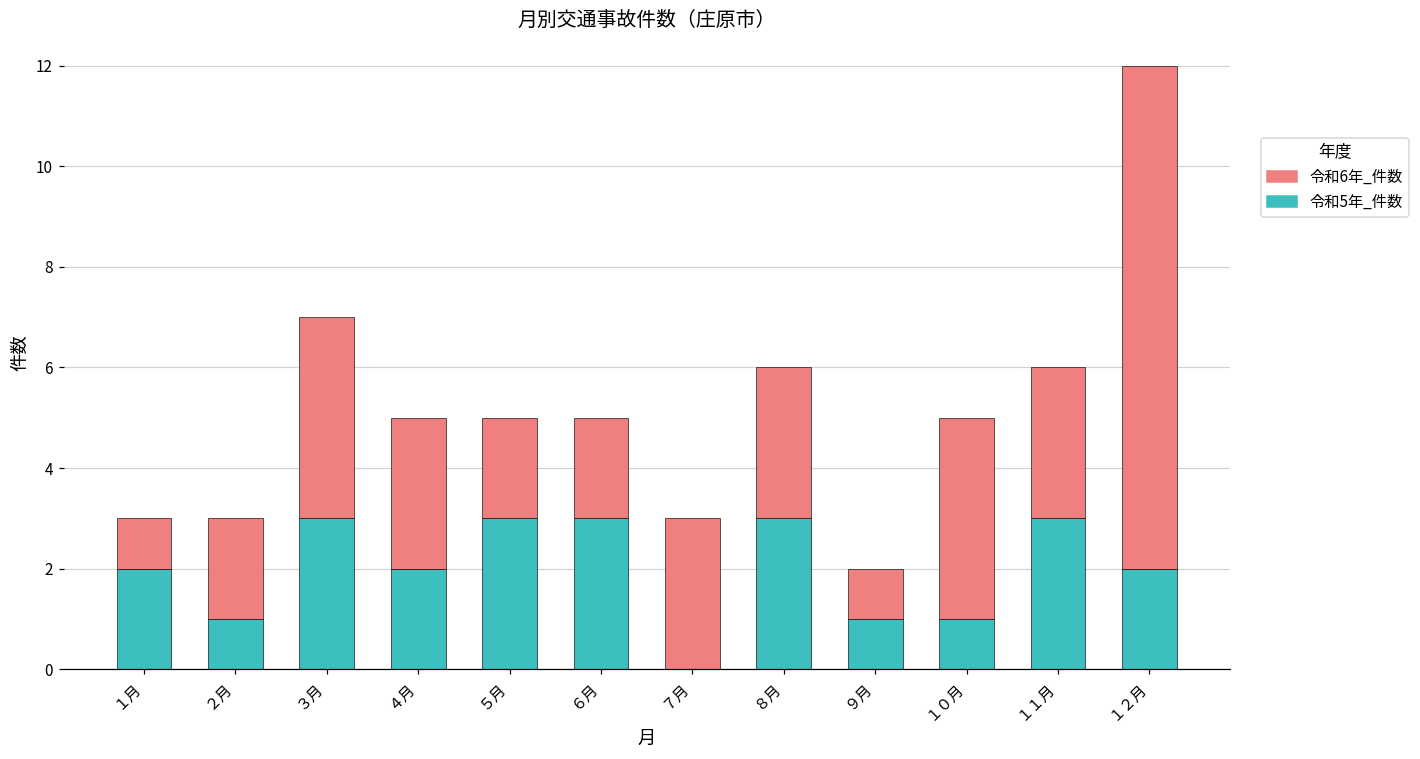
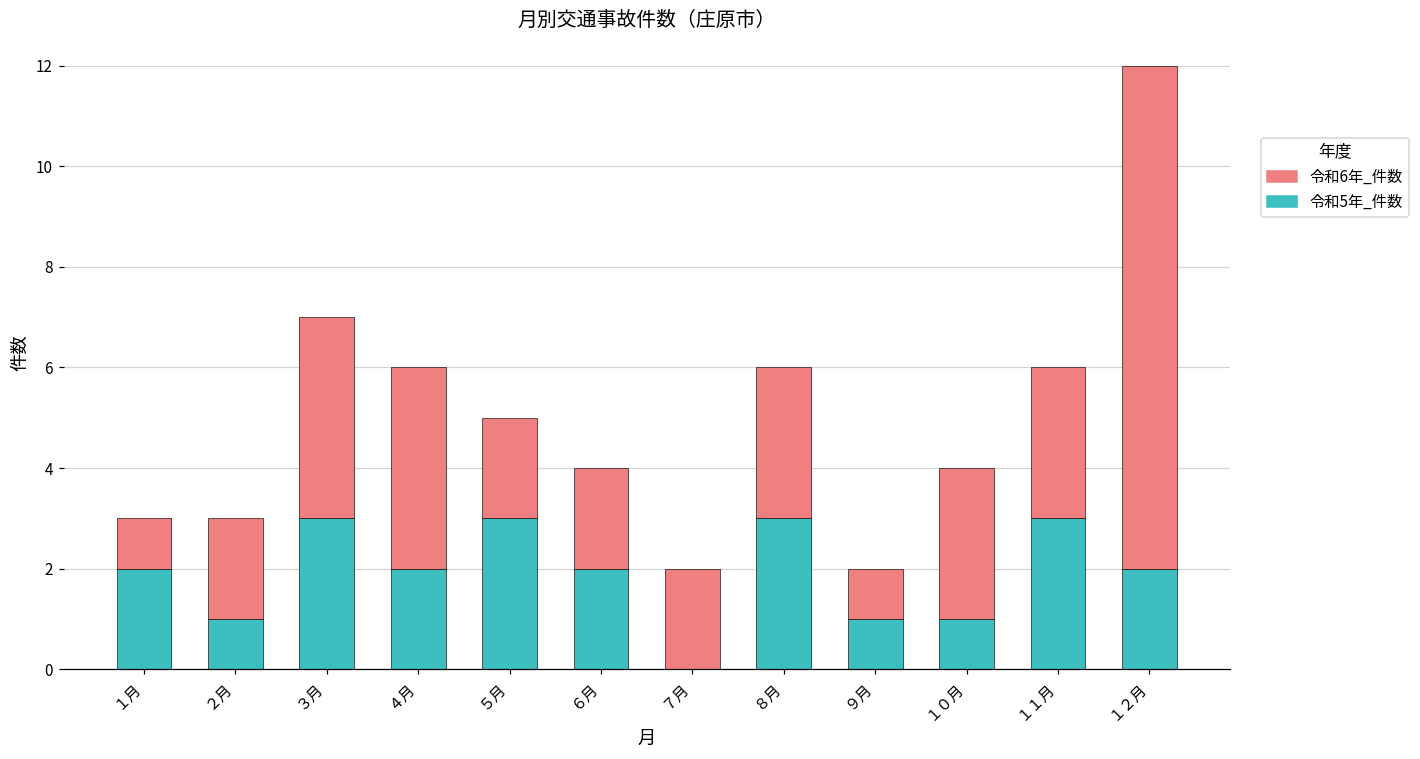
令和6年_件数, ４月: 3 -> 4
令和5年_件数, ６月: 3 -> 2
令和6年_件数, ７月: 3 -> 2
令和6年_件数, １０月: 4 -> 3
